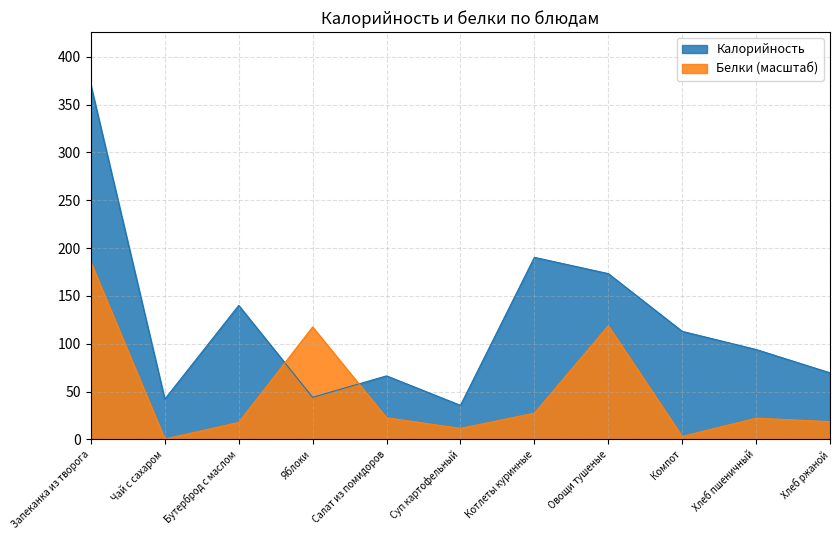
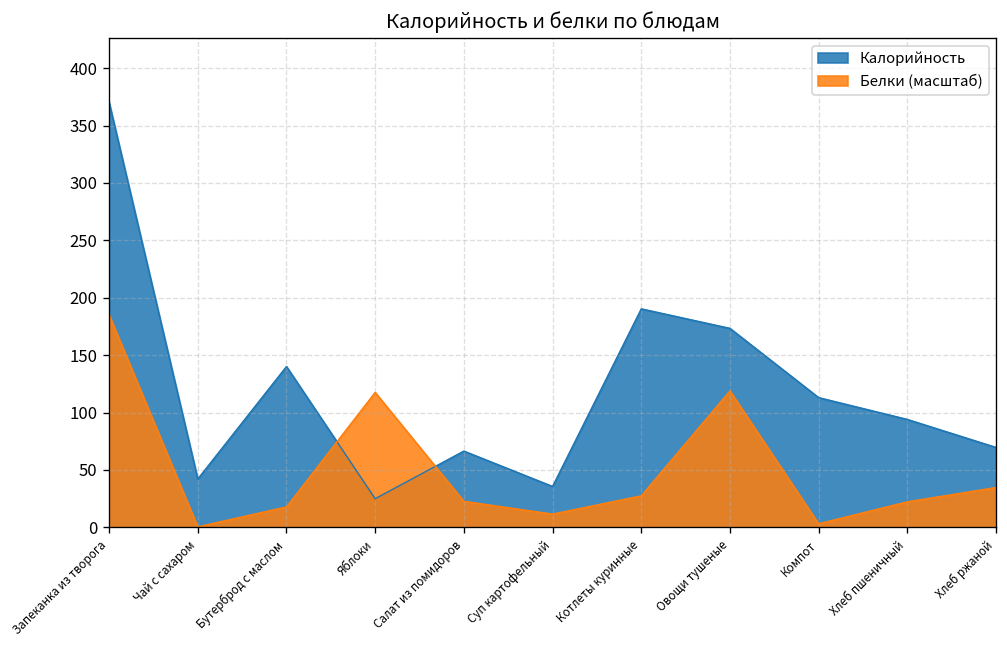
Калорийность, Яблоки: 40 -> 20
Белки (масштаб), Хлеб ржаной: 20 -> 30
